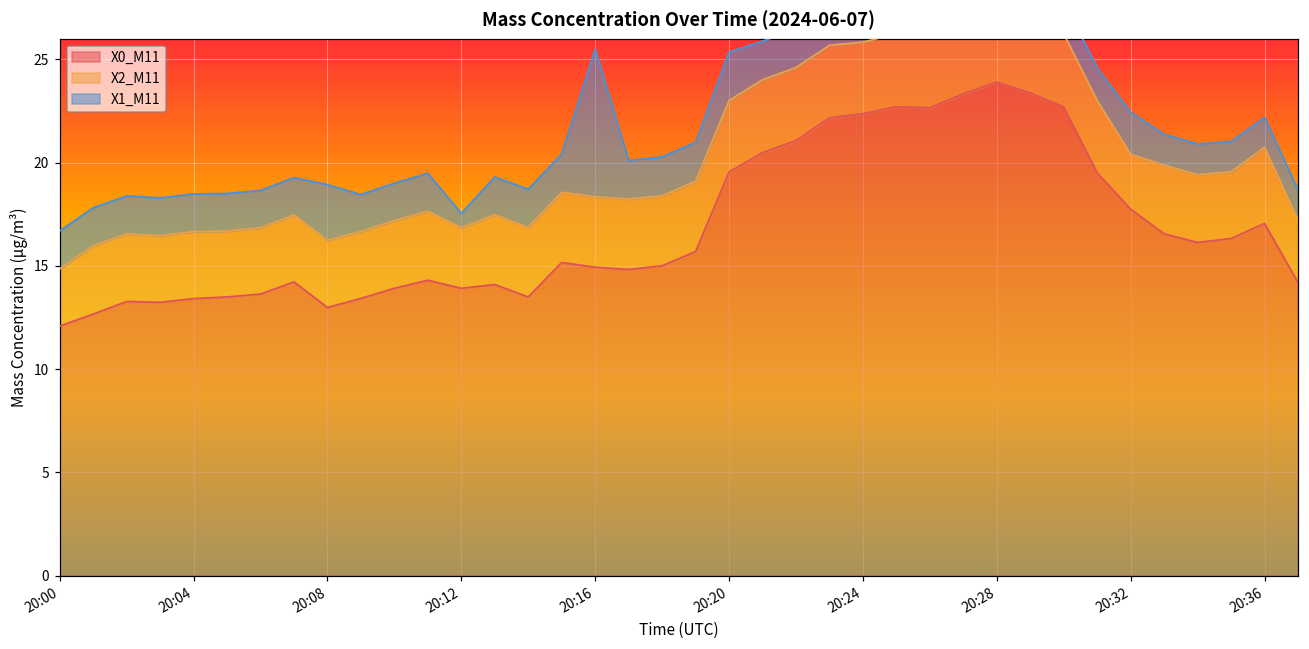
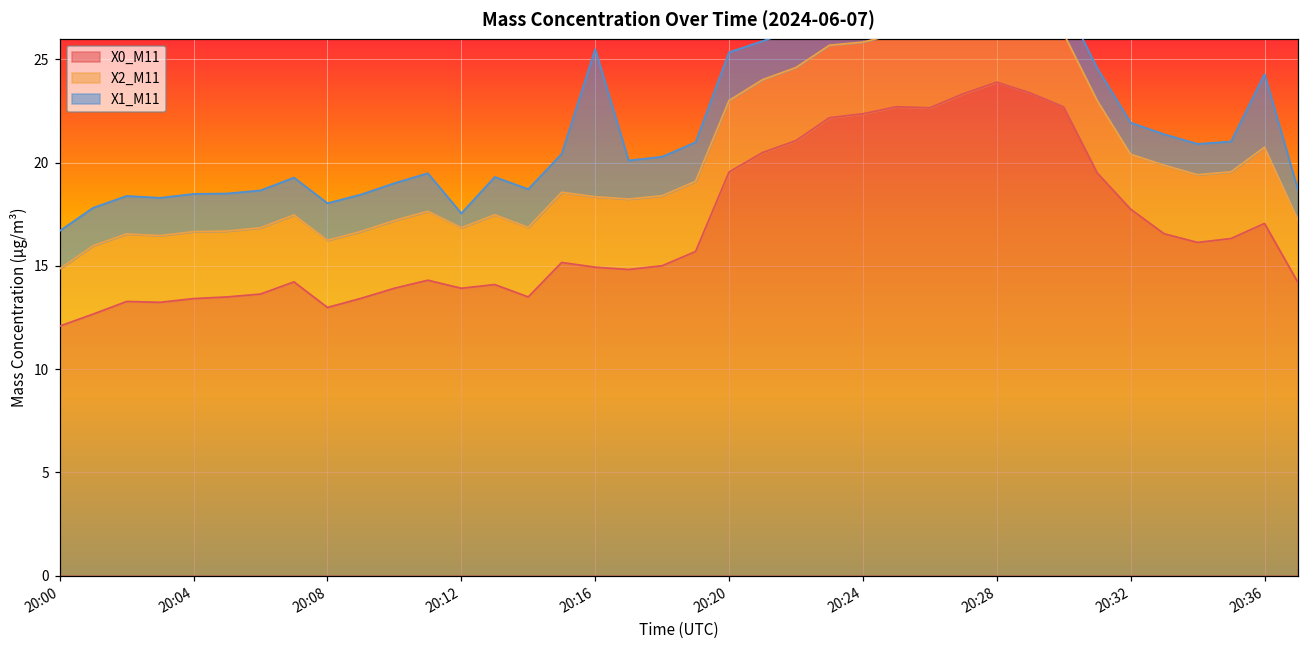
X1_M11, 20:08: 2.7 -> 1.8
X1_M11, 20:32: 2.0 -> 1.5
X1_M11, 20:36: 1.4 -> 3.5
